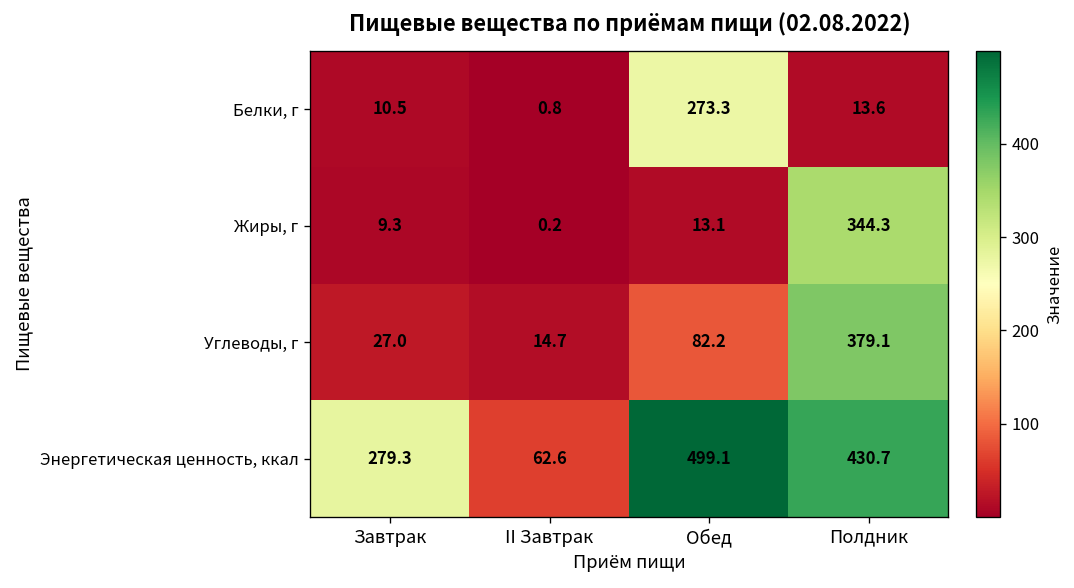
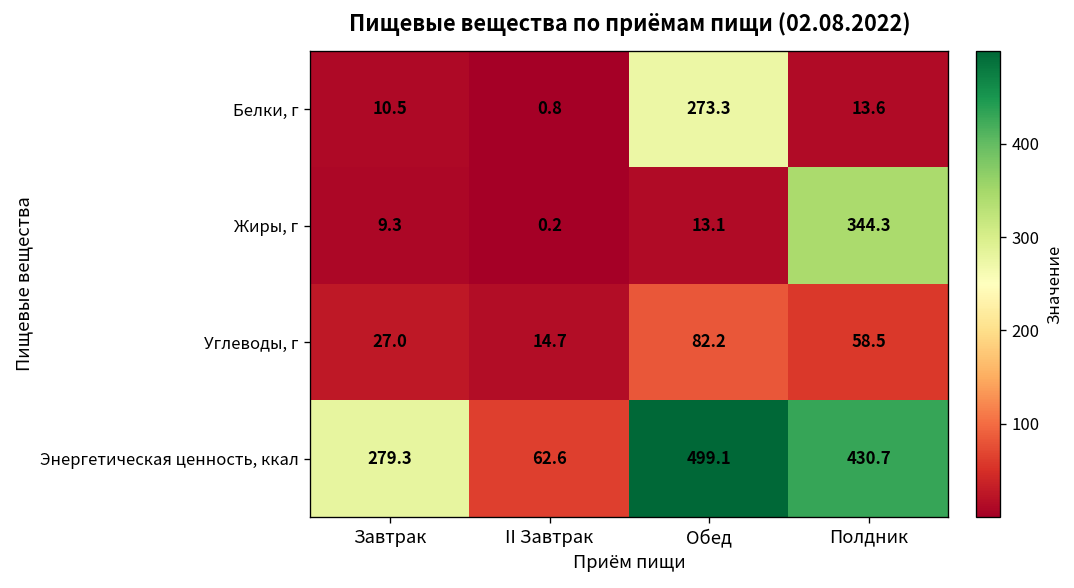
Углеводы, г, Полдник: 379.1 -> 58.5
